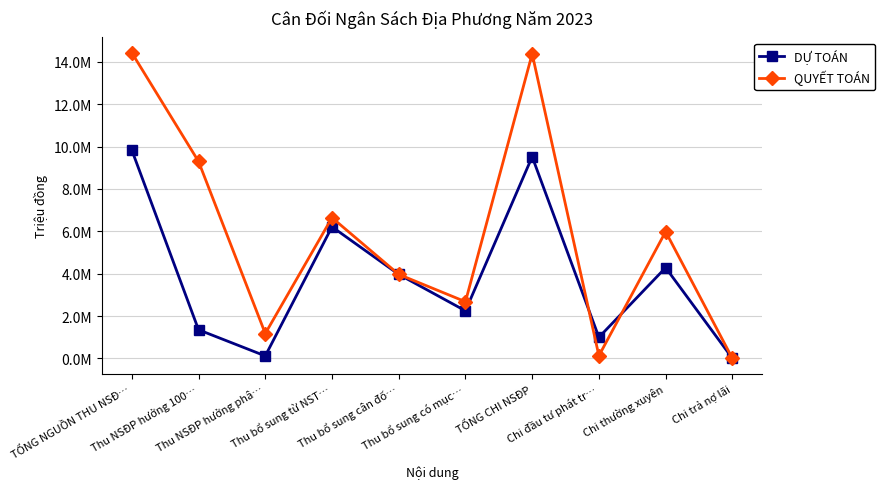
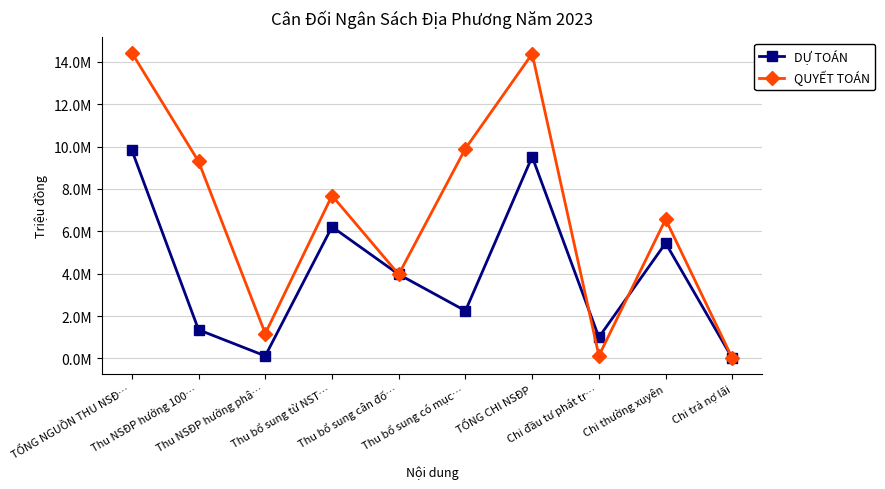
QUYẾT TOÁN, Thu bổ sung từ NST…: 6600000 -> 7700000
QUYẾT TOÁN, Thu bổ sung có mục…: 2700000 -> 9900000
DỰ TOÁN, Chi thường xuyên: 4300000 -> 5400000
QUYẾT TOÁN, Chi thường xuyên: 6000000 -> 6600000
